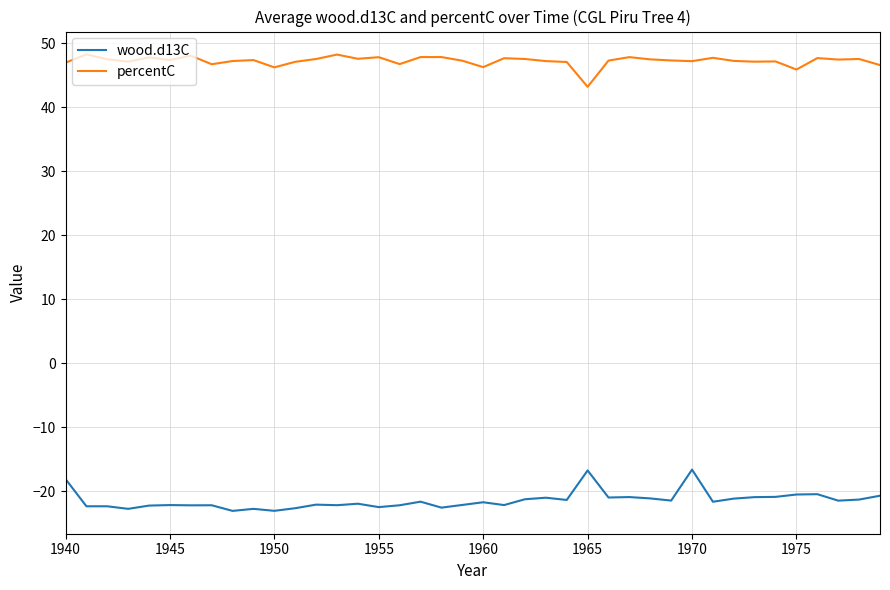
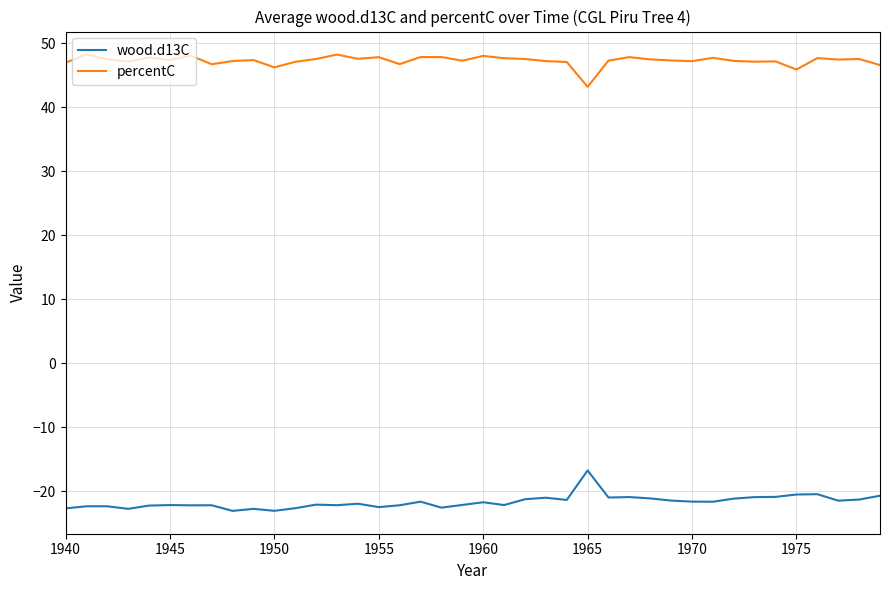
wood.d13C, 1940: -18 -> -23
percentC, 1960: 46 -> 48
wood.d13C, 1970: -17 -> -22
